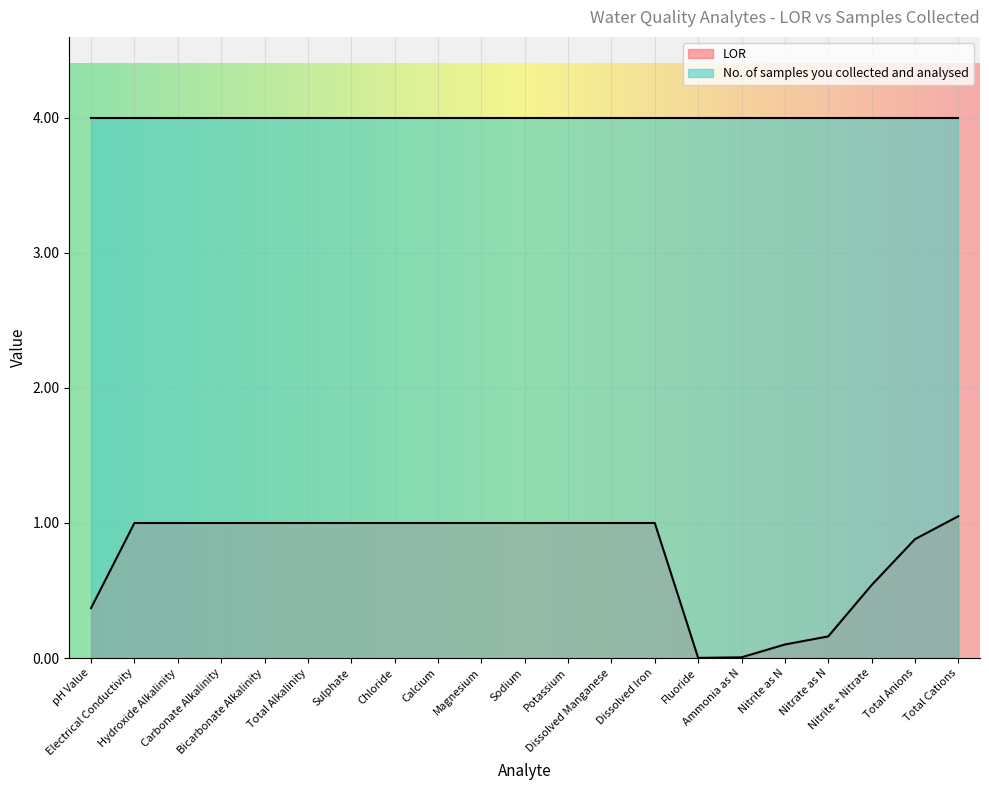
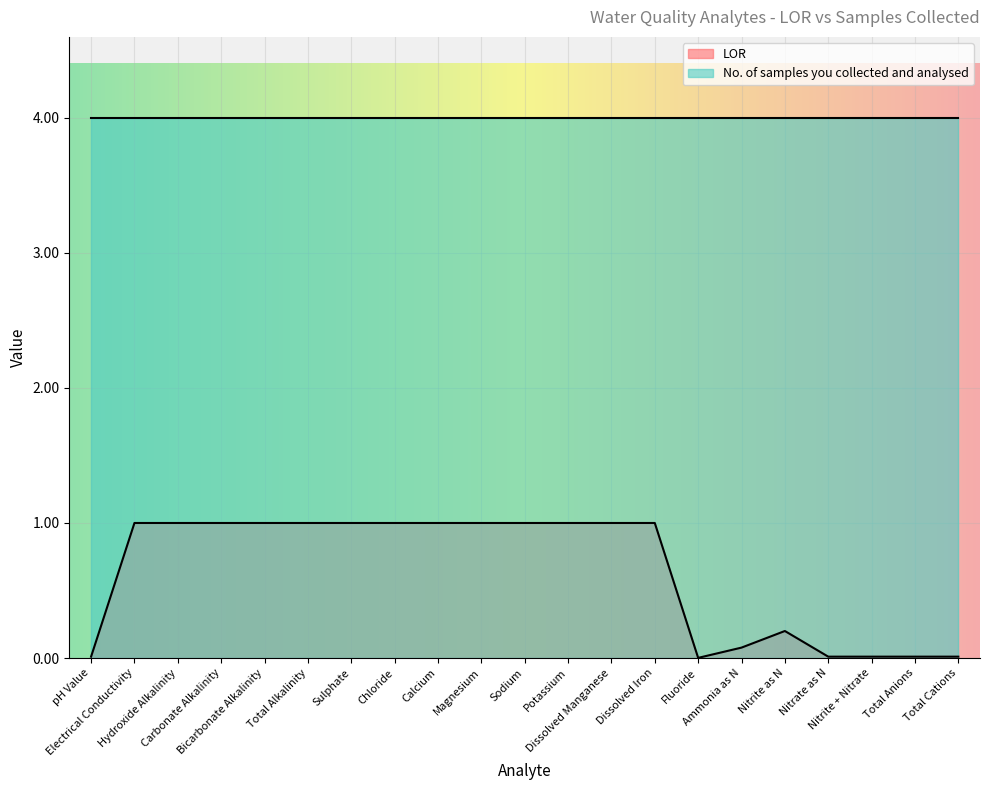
LOR, pH Value: 0.37 -> 0.01
LOR, Ammonia as N: 0.01 -> 0.08
LOR, Nitrite as N: 0.1 -> 0.2
LOR, Nitrate as N: 0.16 -> 0.01
LOR, Nitrite + Nitrate: 0.54 -> 0.01
LOR, Total Anions: 0.88 -> 0.01
LOR, Total Cations: 1.05 -> 0.01
